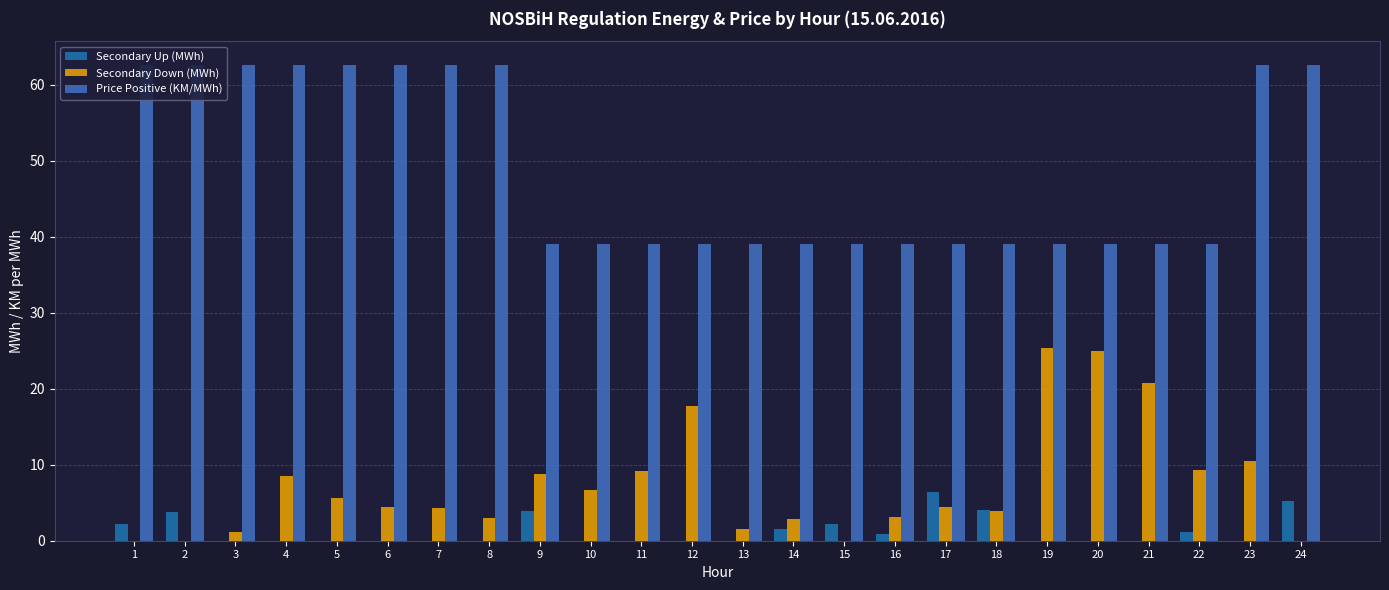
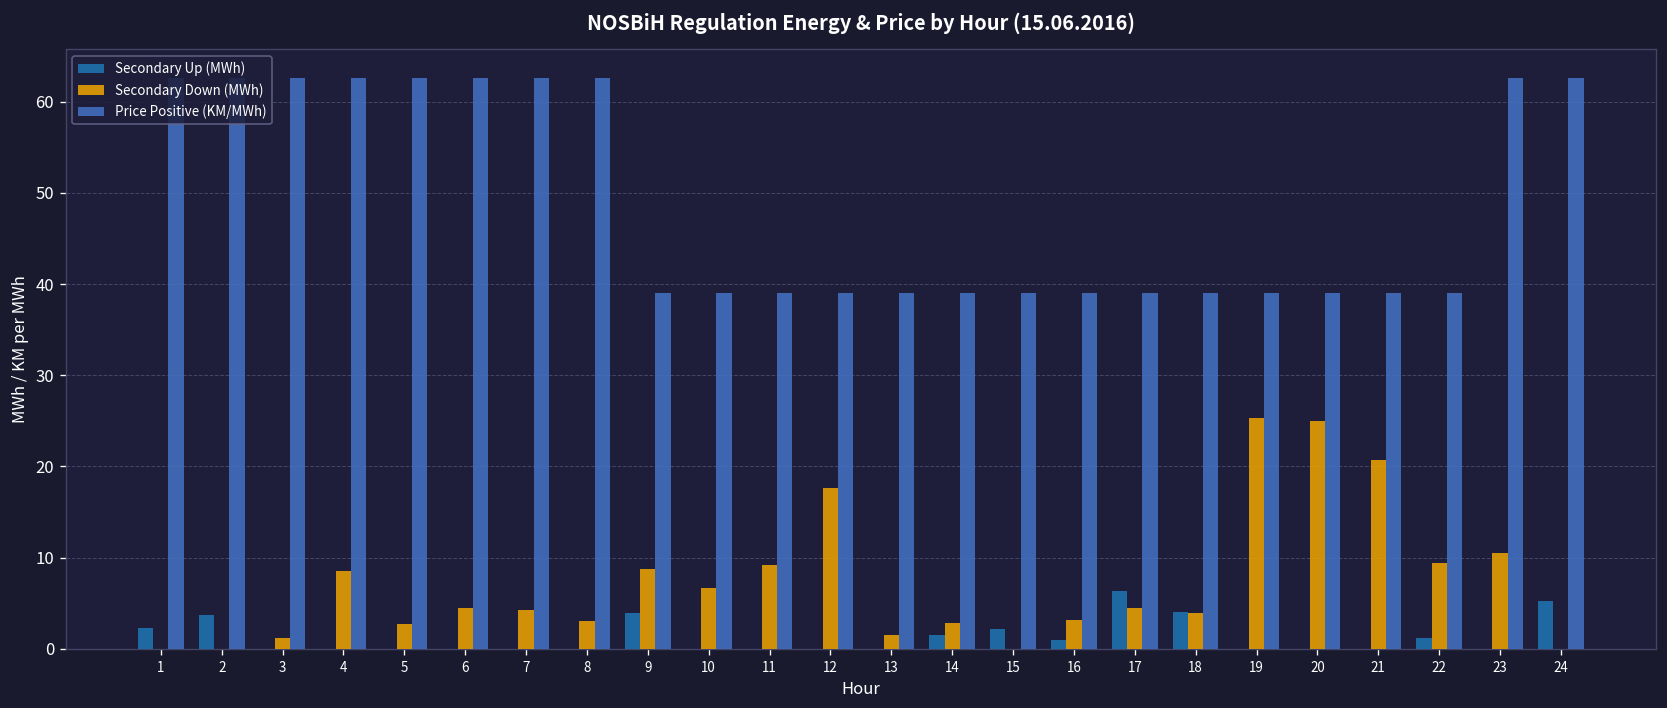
Secondary Down (MWh), 5: 6 -> 3
